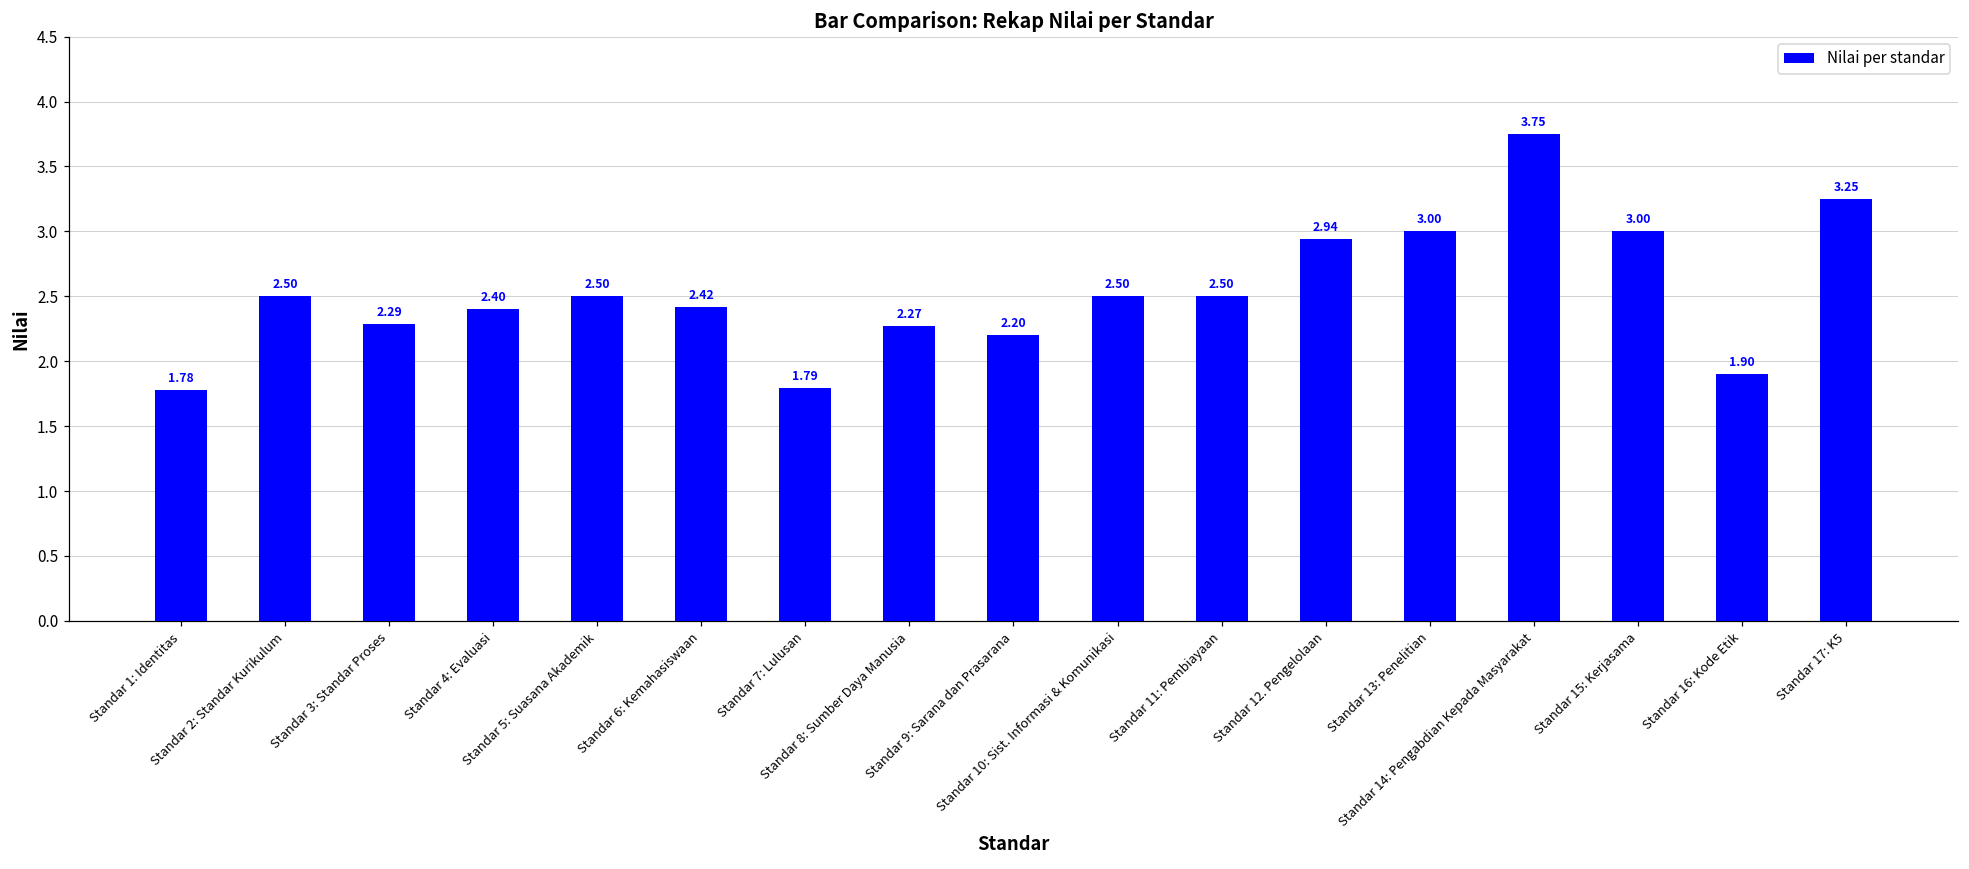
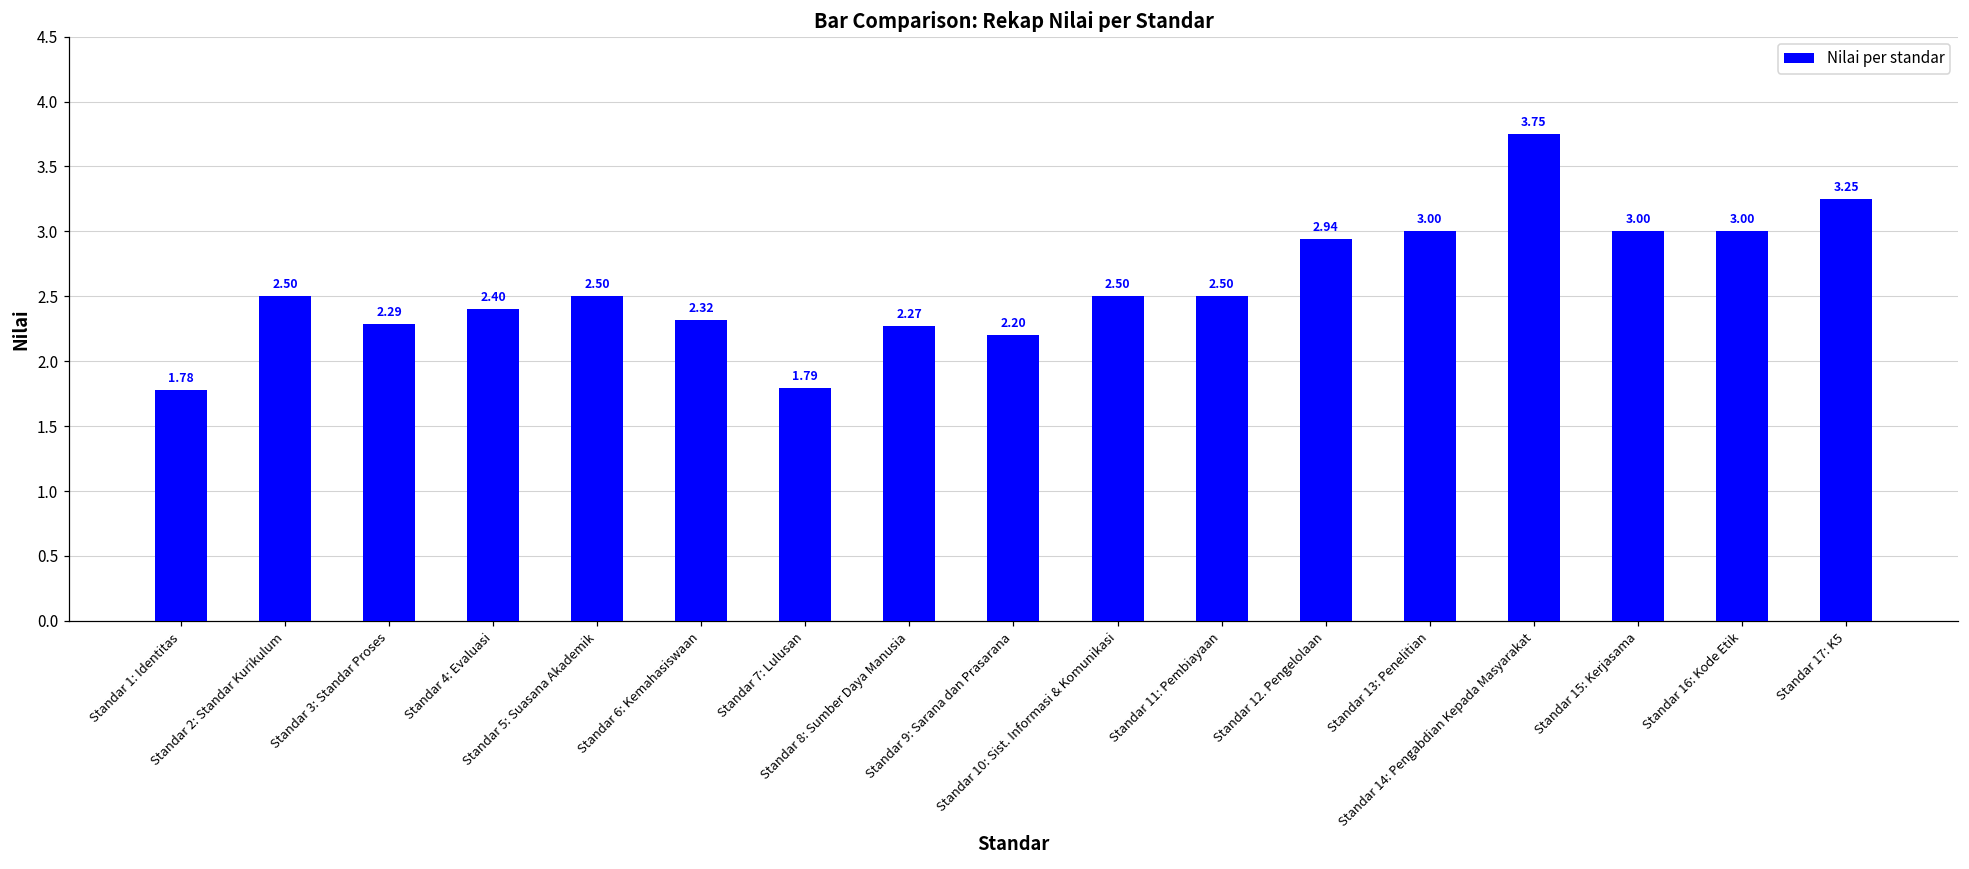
Standar 6: Kemahasiswaan: 2.42 -> 2.32
Standar 16: Kode Etik: 1.90 -> 3.00
